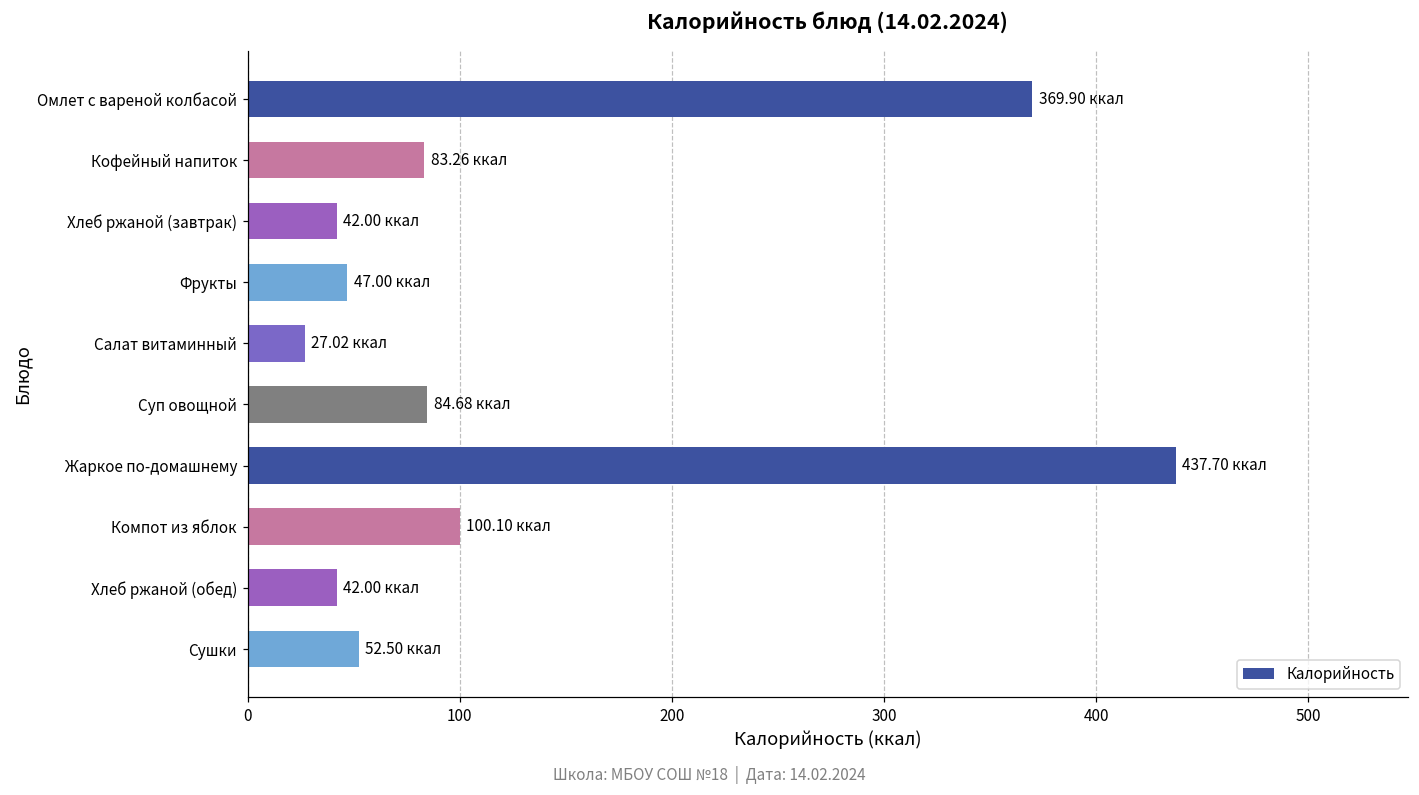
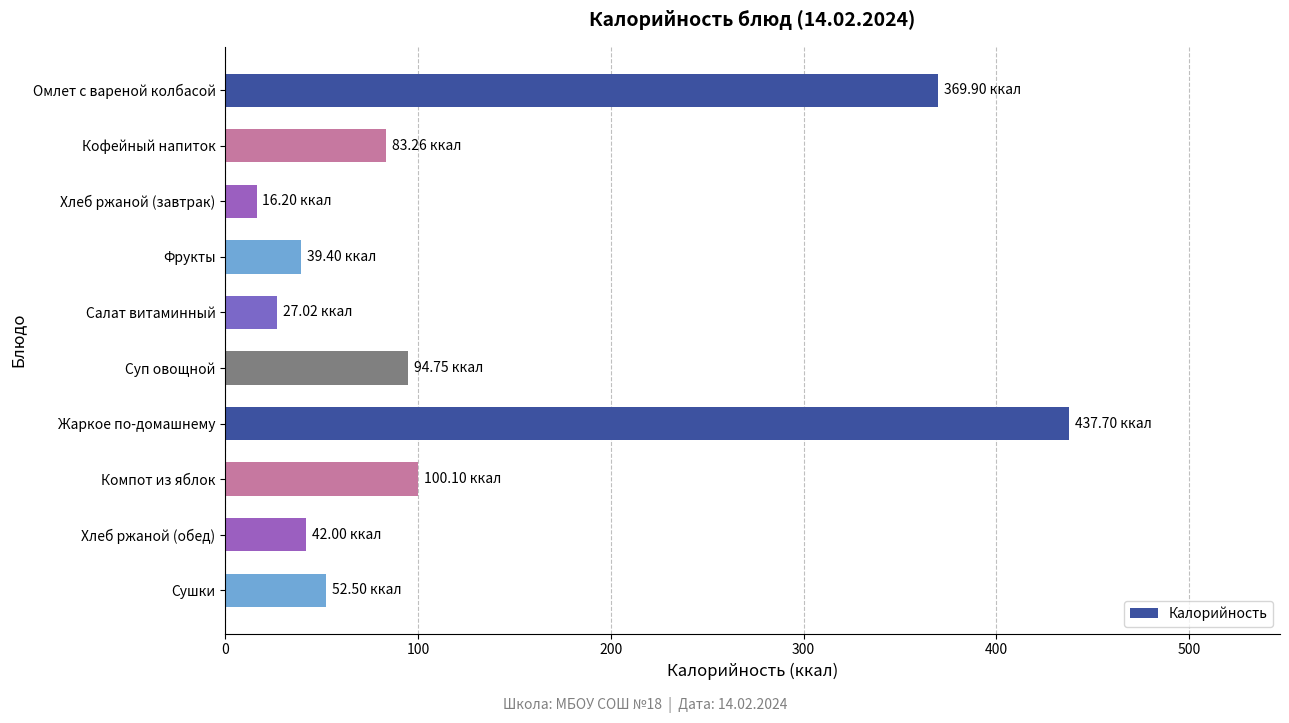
Хлеб ржаной (завтрак): 42.00 -> 16.20
Фрукты: 47.00 -> 39.40
Суп овощной: 84.68 -> 94.75
